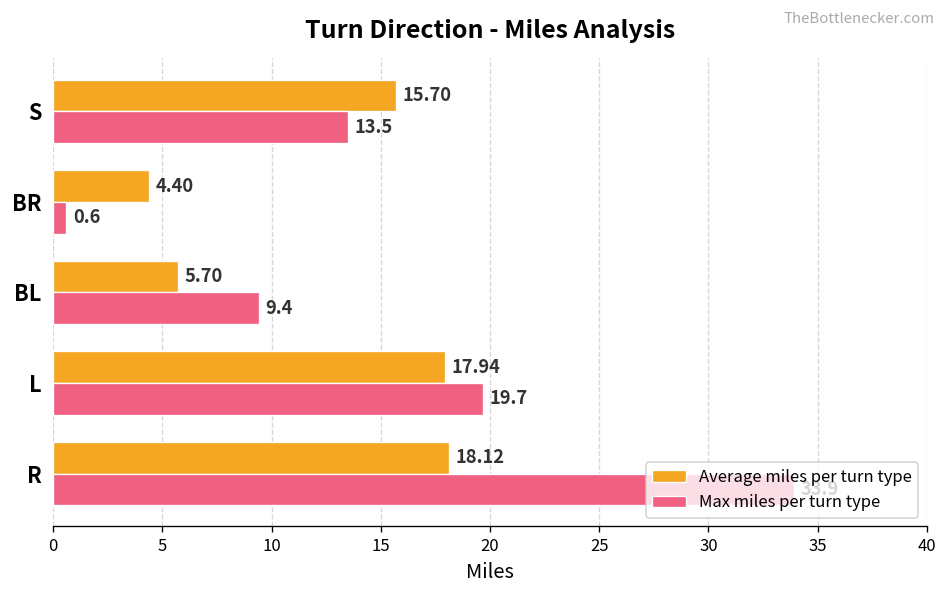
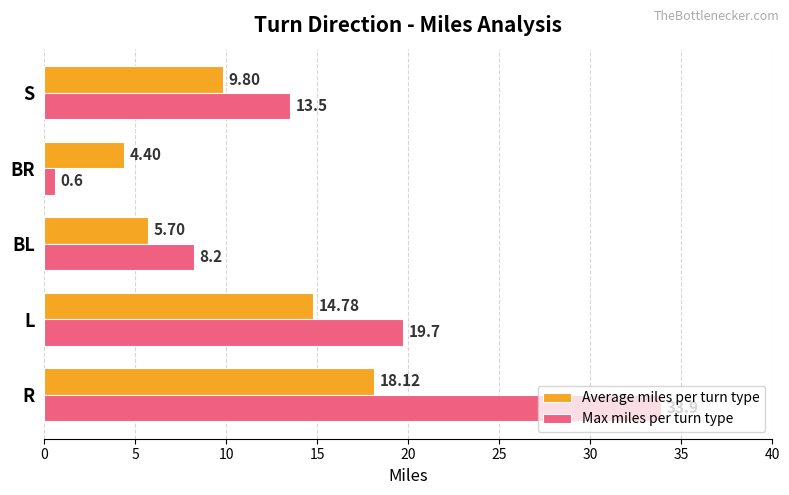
Average miles per turn type, S: 15.70 -> 9.80
Max miles per turn type, BL: 9.4 -> 8.2
Average miles per turn type, L: 17.94 -> 14.78
